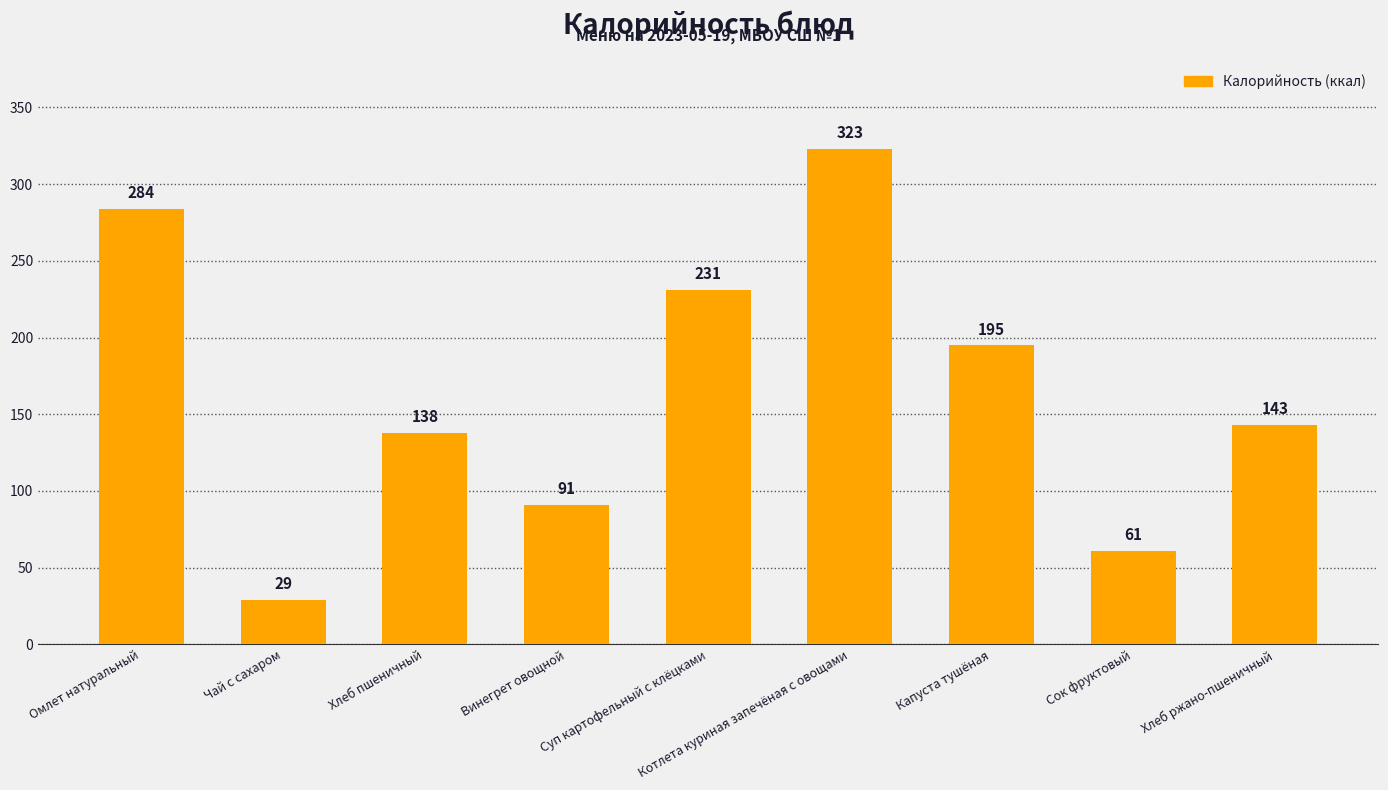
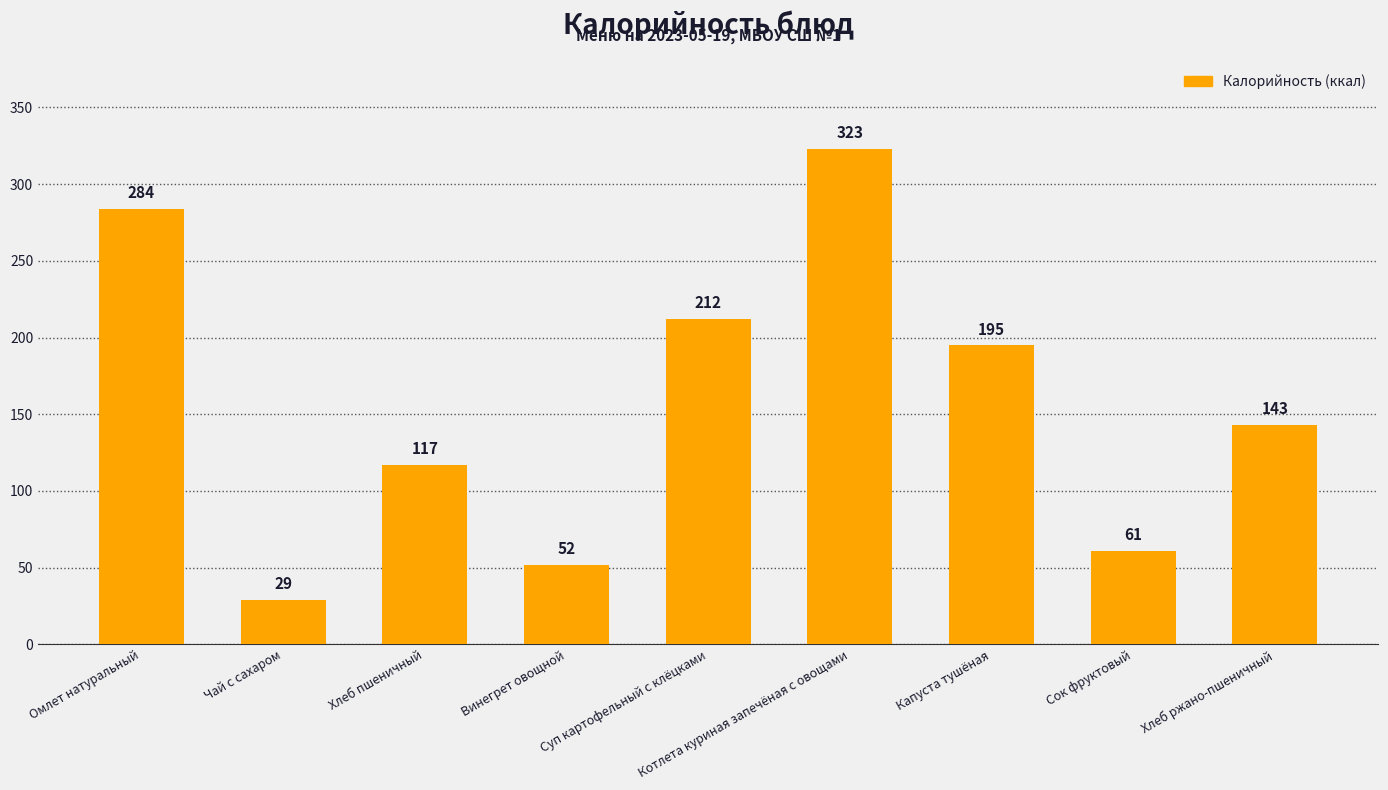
Хлеб пшеничный: 138 -> 117
Винегрет овощной: 91 -> 52
Суп картофельный с клёцками: 231 -> 212
